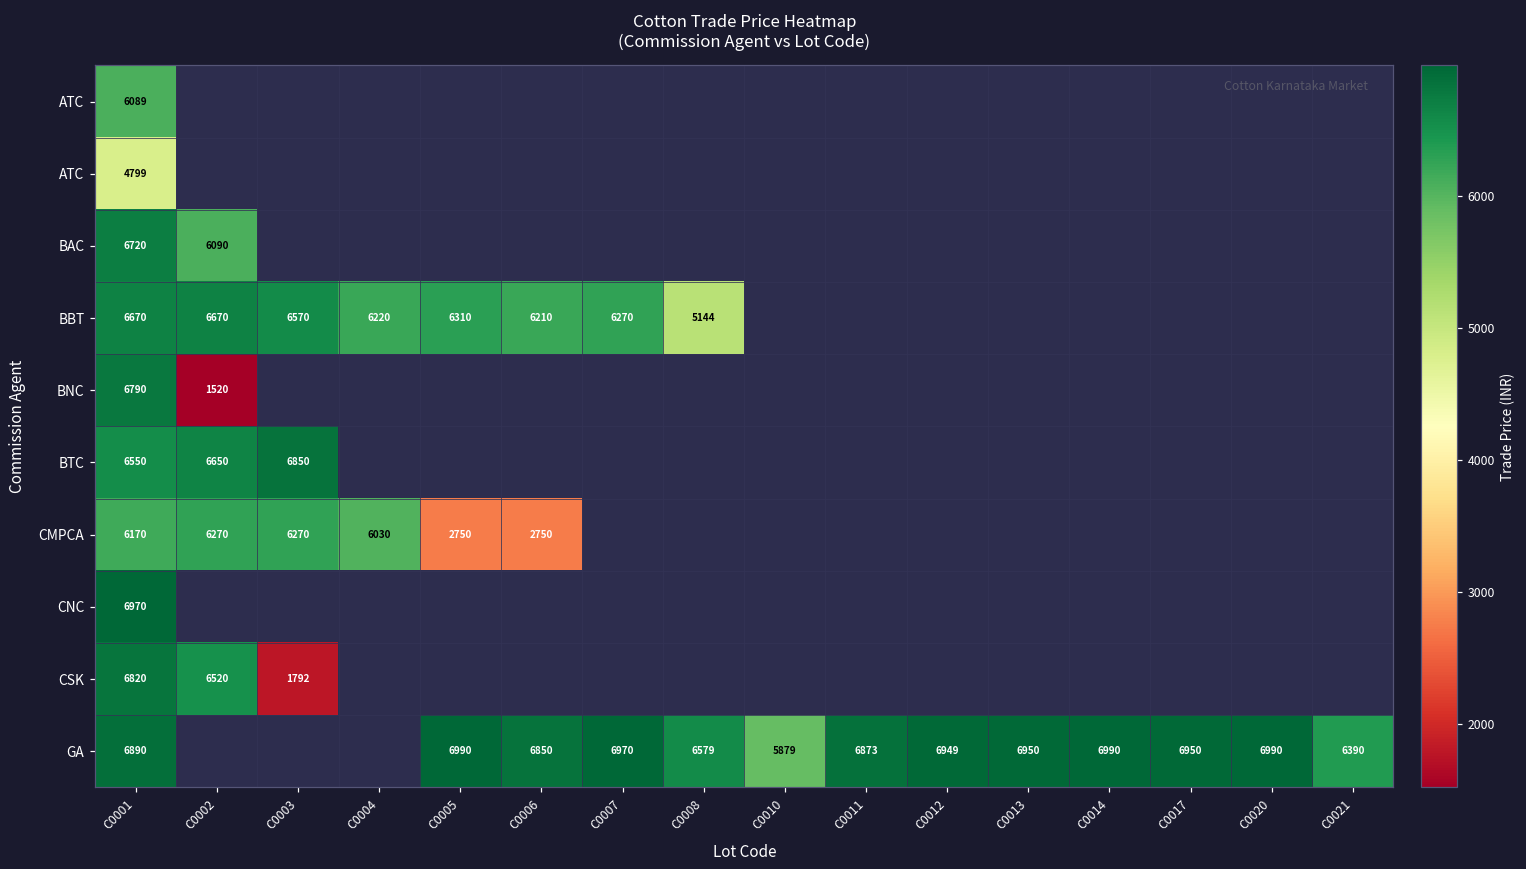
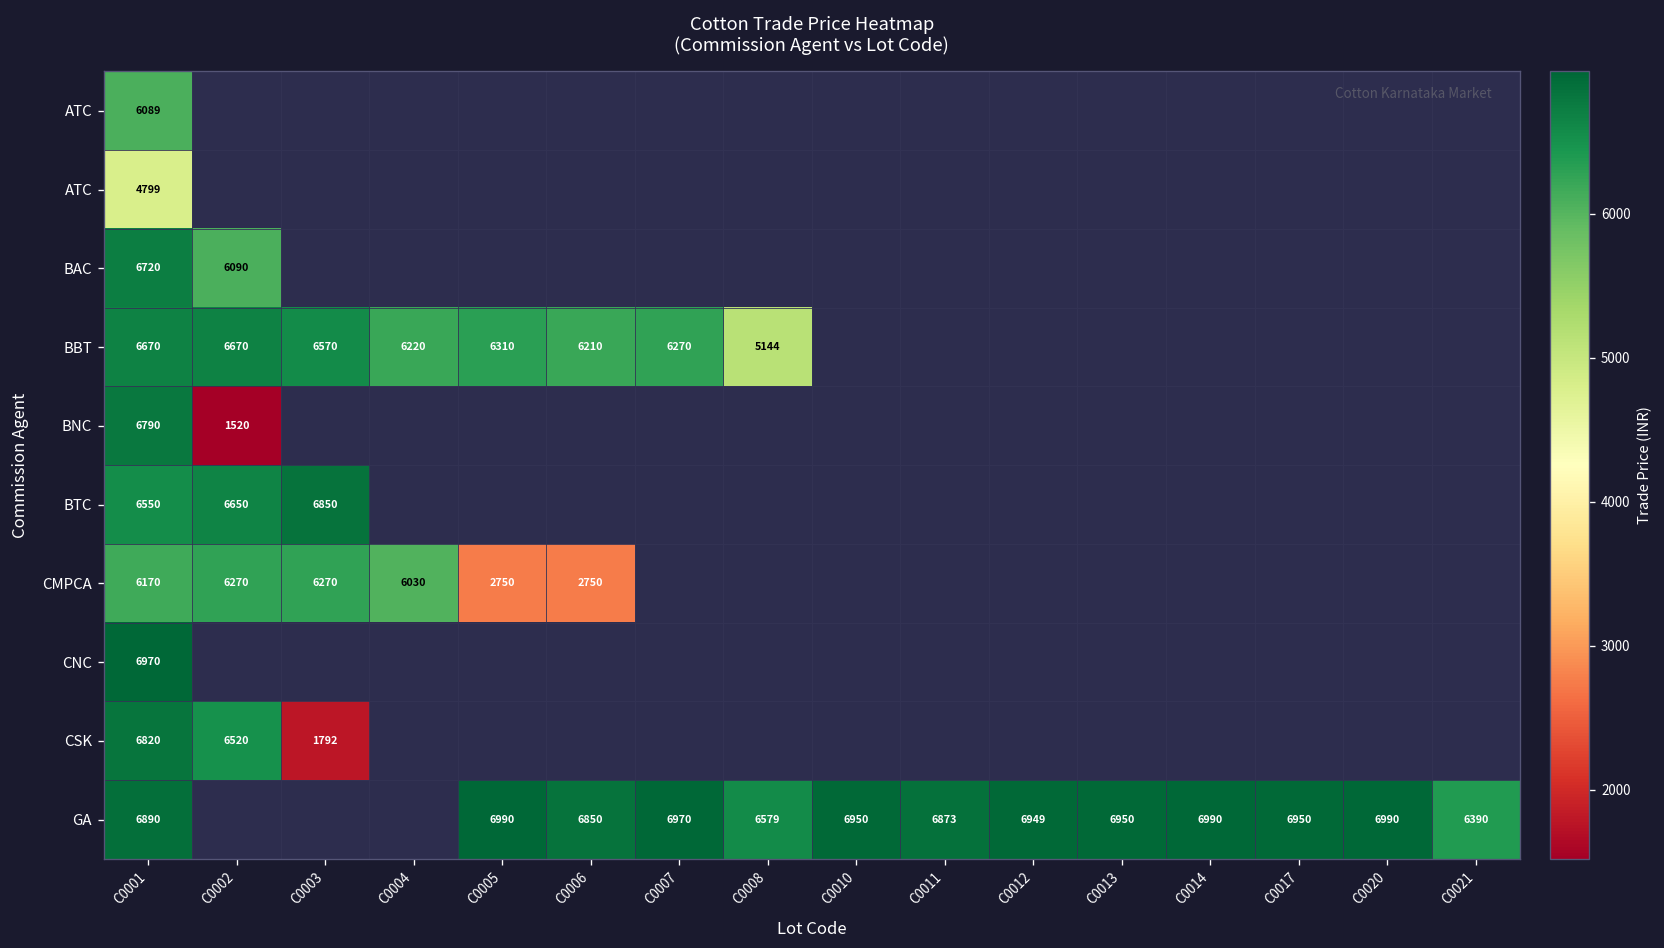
GA, C0010: 5879 -> 6950
